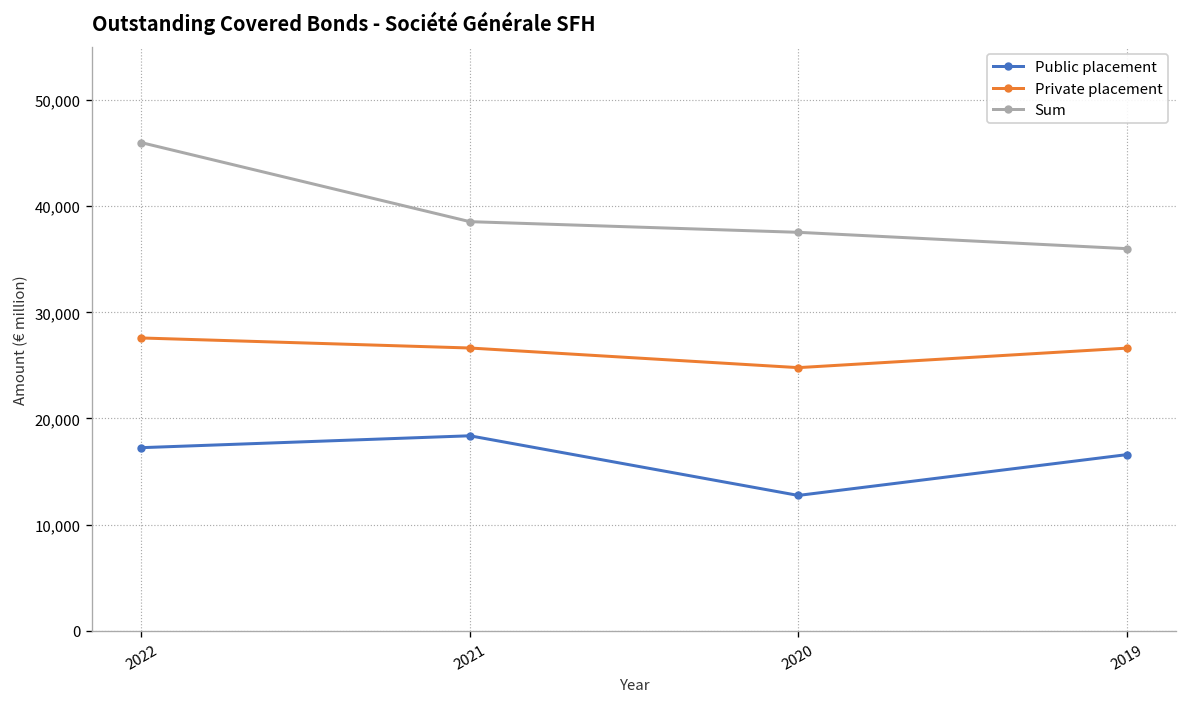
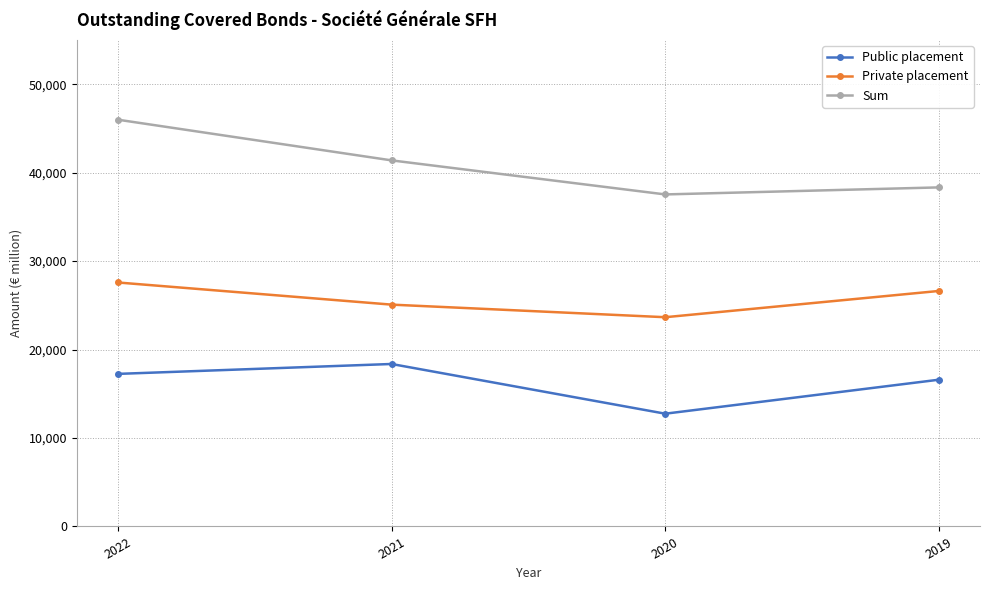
Private placement, 2021: 27,000 -> 25,000
Sum, 2021: 39,000 -> 41,000
Private placement, 2020: 25,000 -> 24,000
Sum, 2019: 36,000 -> 38,000
